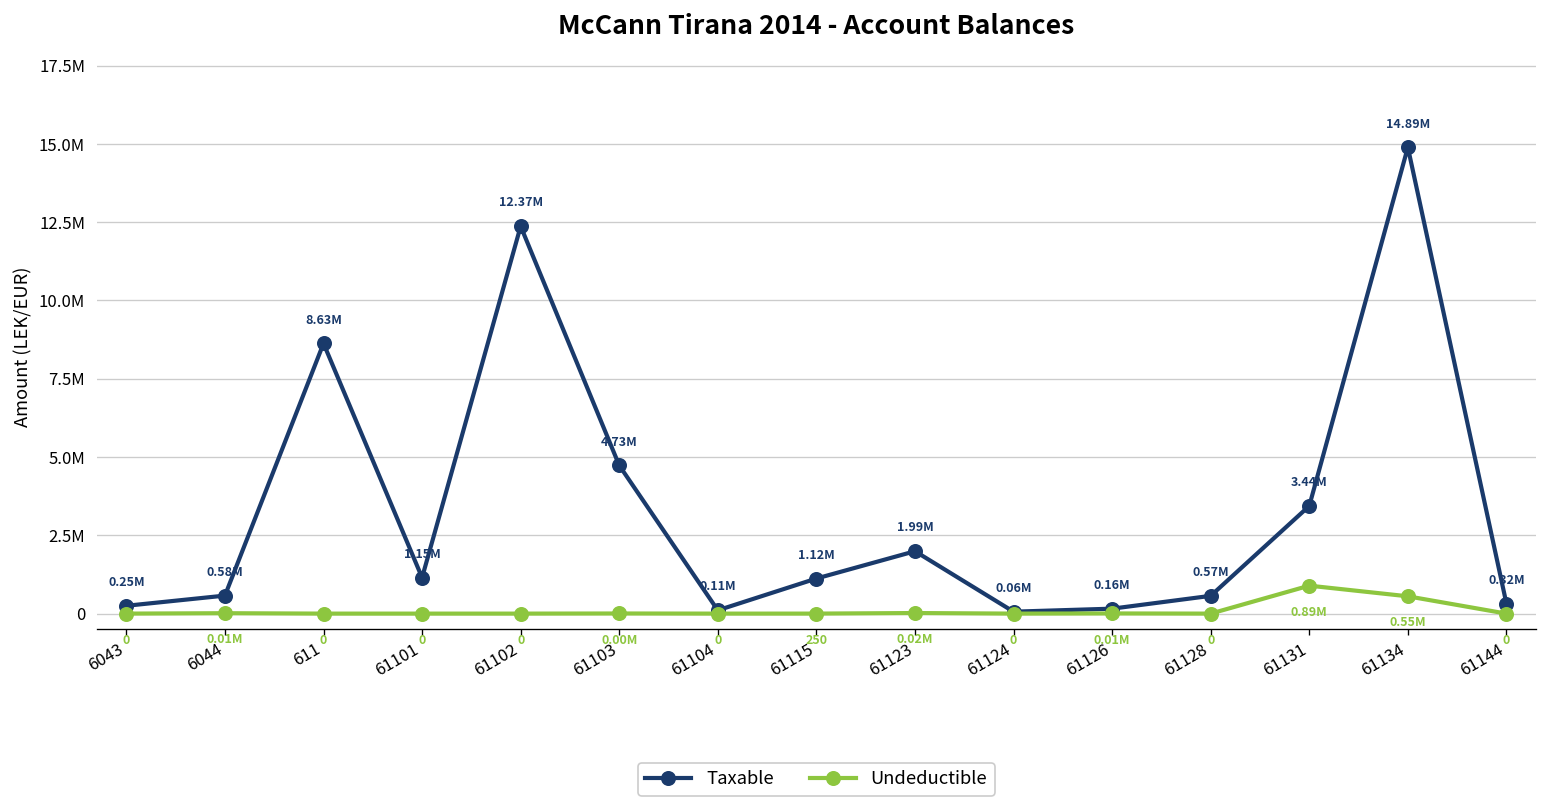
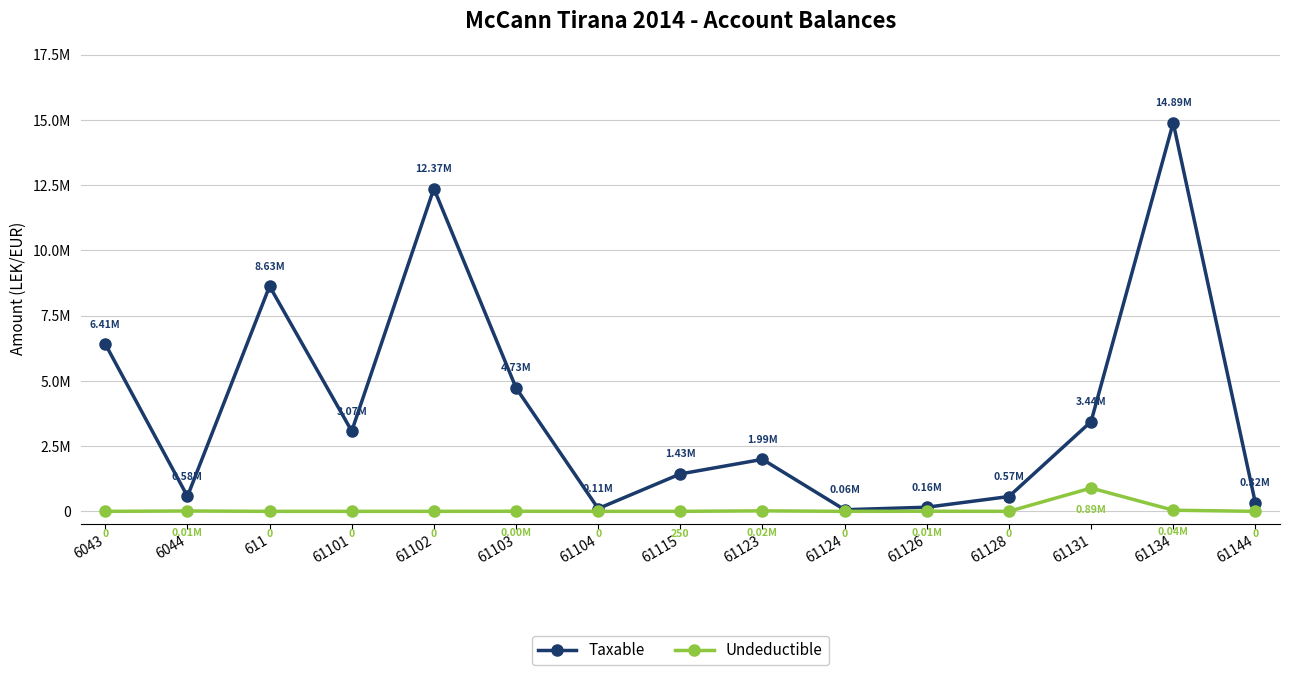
Taxable, 6043: 0.25M -> 6.41M
Taxable, 61101: 1.15M -> 3.07M
Taxable, 61115: 1.12M -> 1.43M
Undeductible, 61134: 0.55M -> 0.04M
